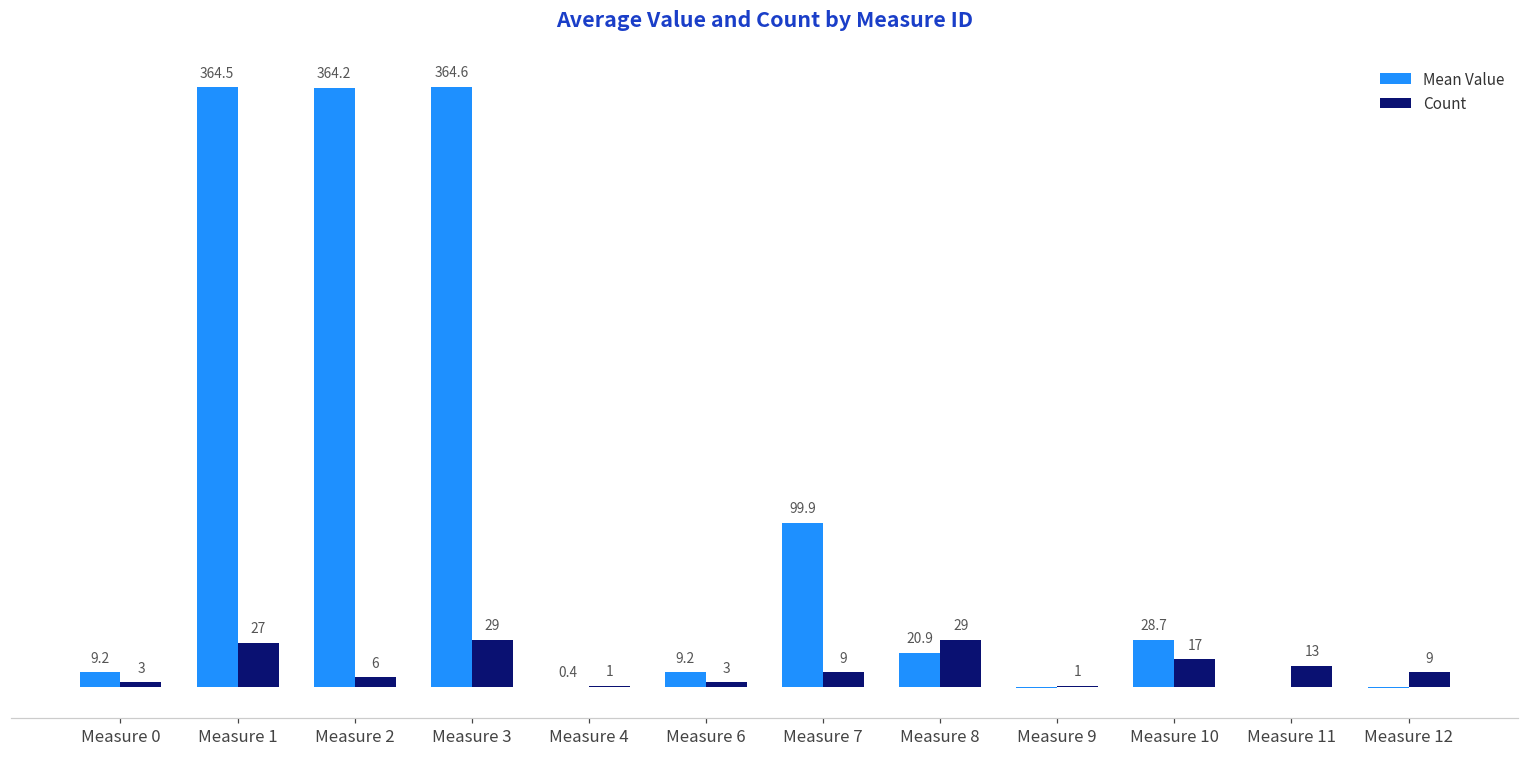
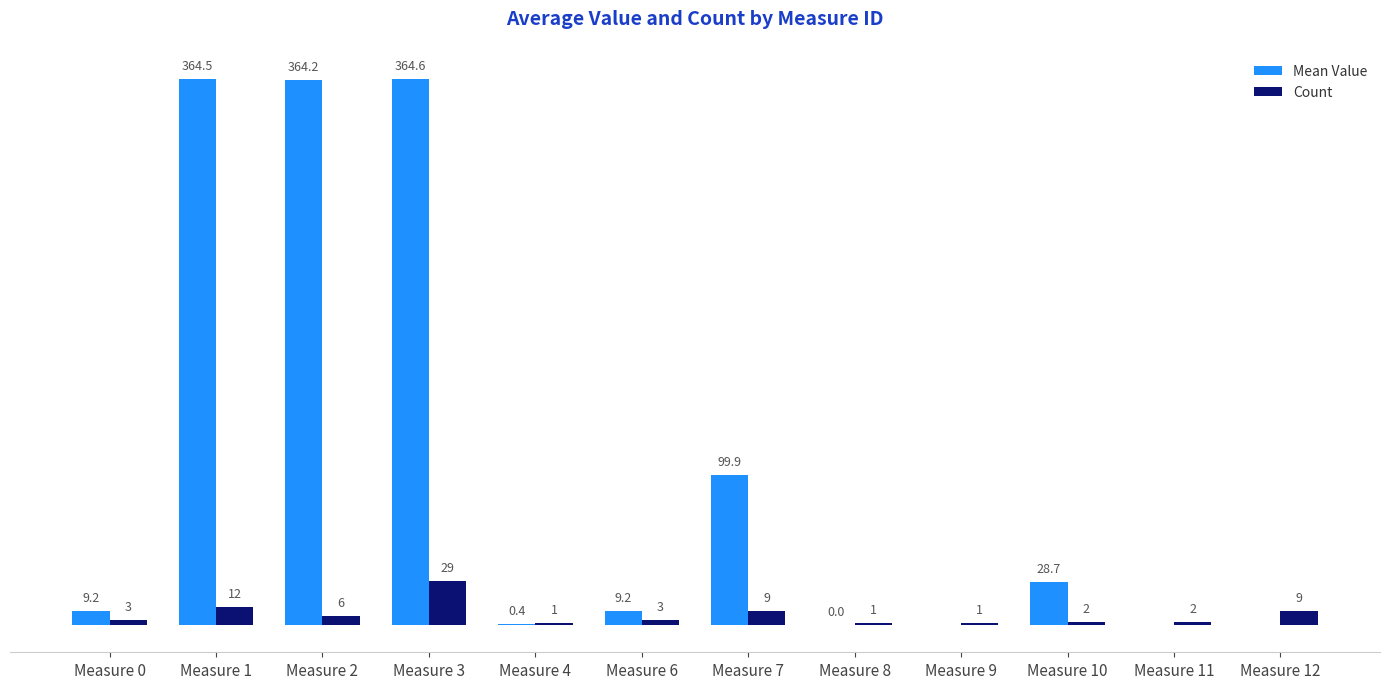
Count, Measure 1: 27 -> 12
Mean Value, Measure 8: 20.9 -> 0.0
Count, Measure 8: 29 -> 1
Count, Measure 10: 17 -> 2
Count, Measure 11: 13 -> 2
